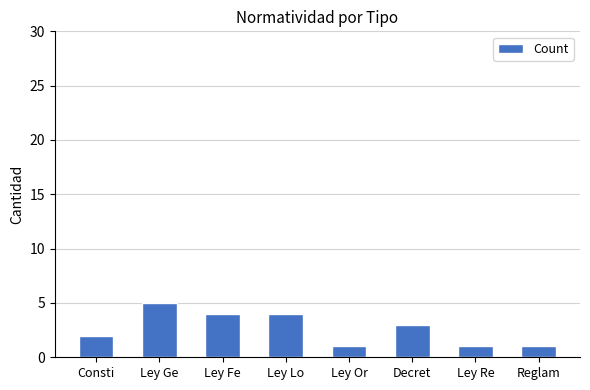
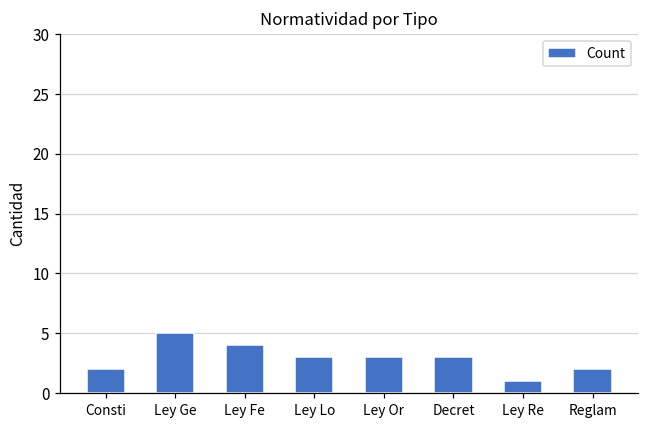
Ley Lo: 4 -> 3
Ley Or: 1 -> 3
Reglam: 1 -> 2
